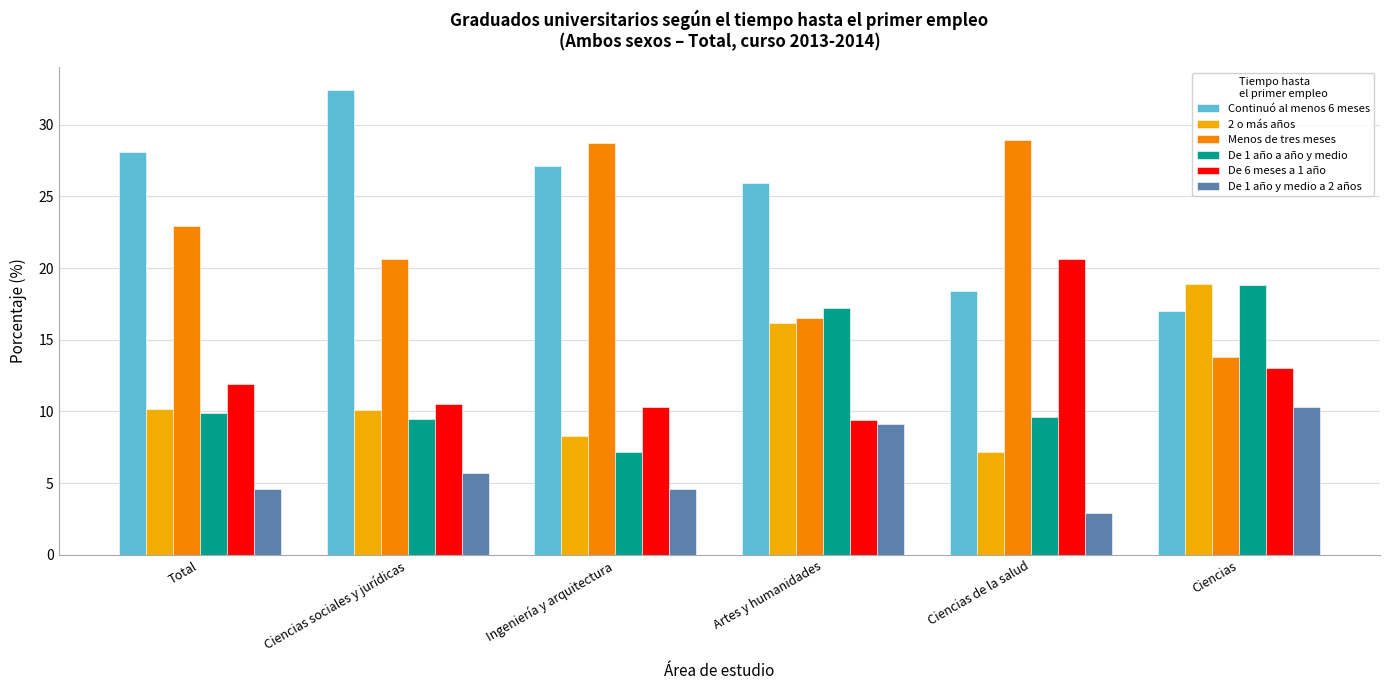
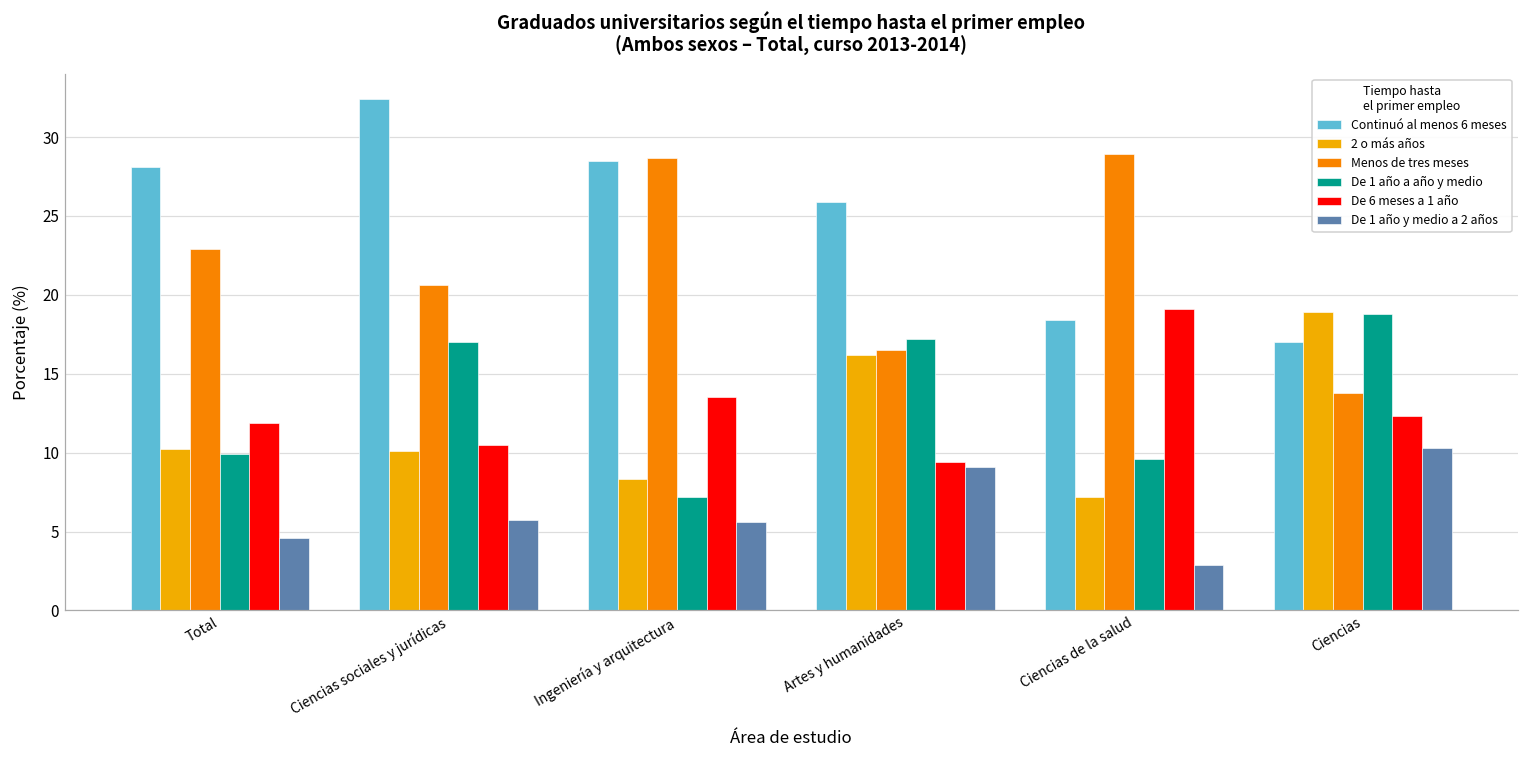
De 1 año a año y medio, Ciencias sociales y jurídicas: 9.5 -> 17.0
Continuó al menos 6 meses, Ingeniería y arquitectura: 27.1 -> 28.5
De 6 meses a 1 año, Ingeniería y arquitectura: 10.3 -> 13.5
De 1 año y medio a 2 años, Ingeniería y arquitectura: 4.6 -> 5.6
De 6 meses a 1 año, Ciencias de la salud: 20.6 -> 19.1
De 6 meses a 1 año, Ciencias: 13.0 -> 12.3
